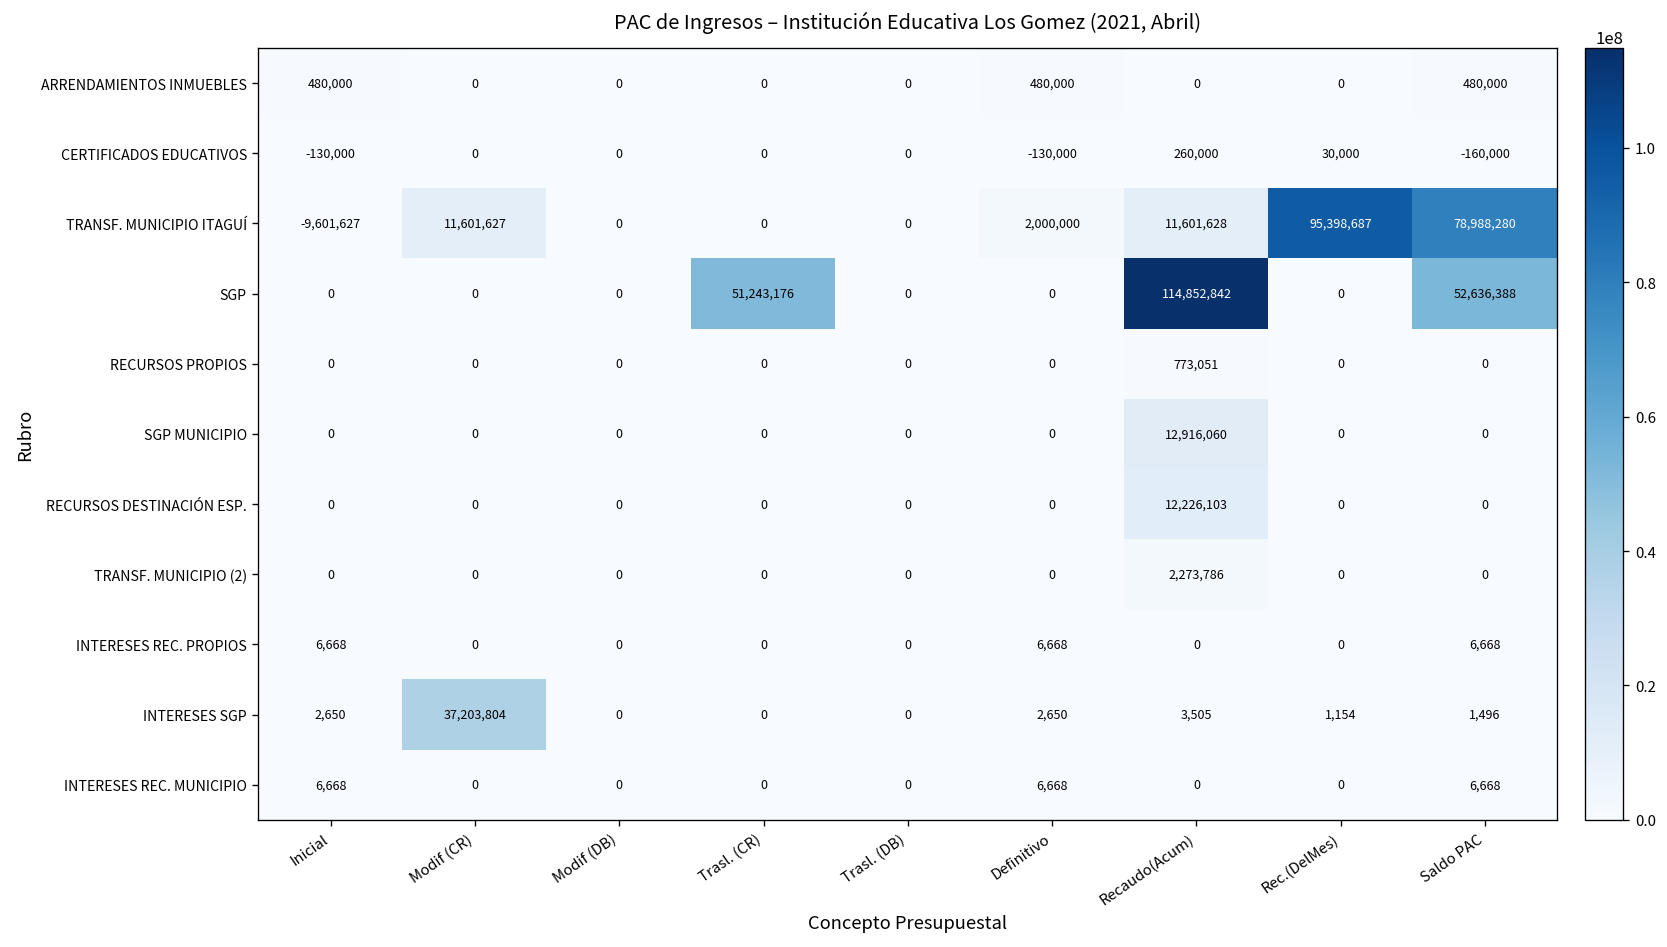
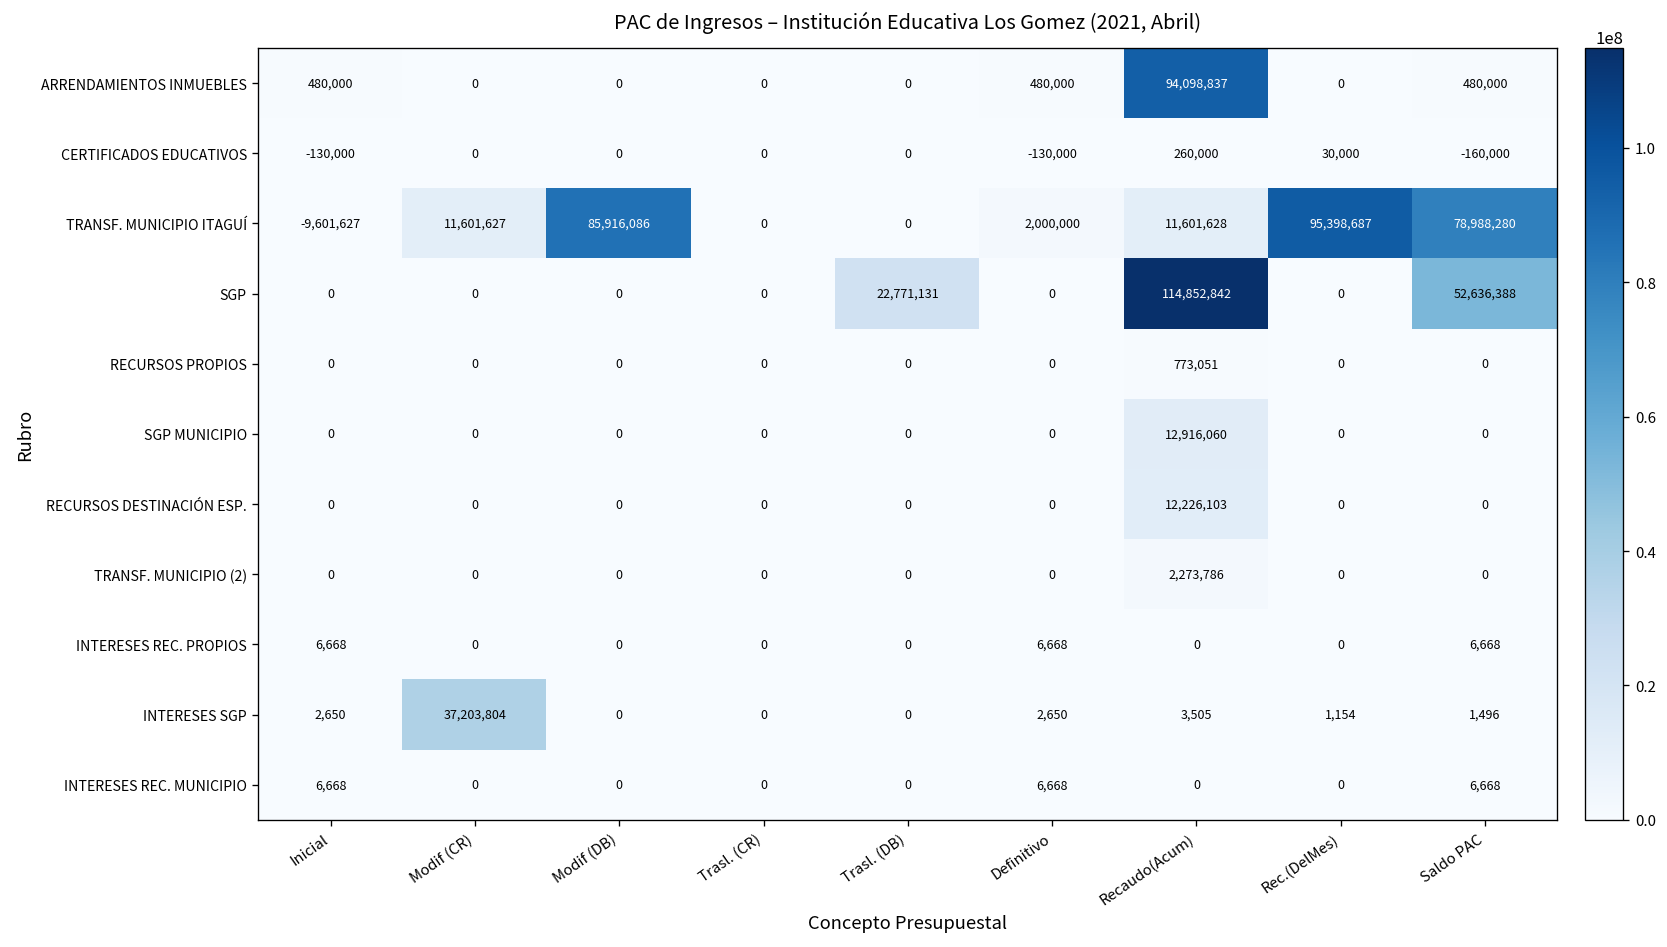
ARRENDAMIENTOS INMUEBLES, Recaudo(Acum): 0 -> 94,098,837
TRANSF. MUNICIPIO ITAGUÍ, Modif (DB): 0 -> 85,916,086
SGP, Trasl. (CR): 51,243,176 -> 0
SGP, Trasl. (DB): 0 -> 22,771,131
